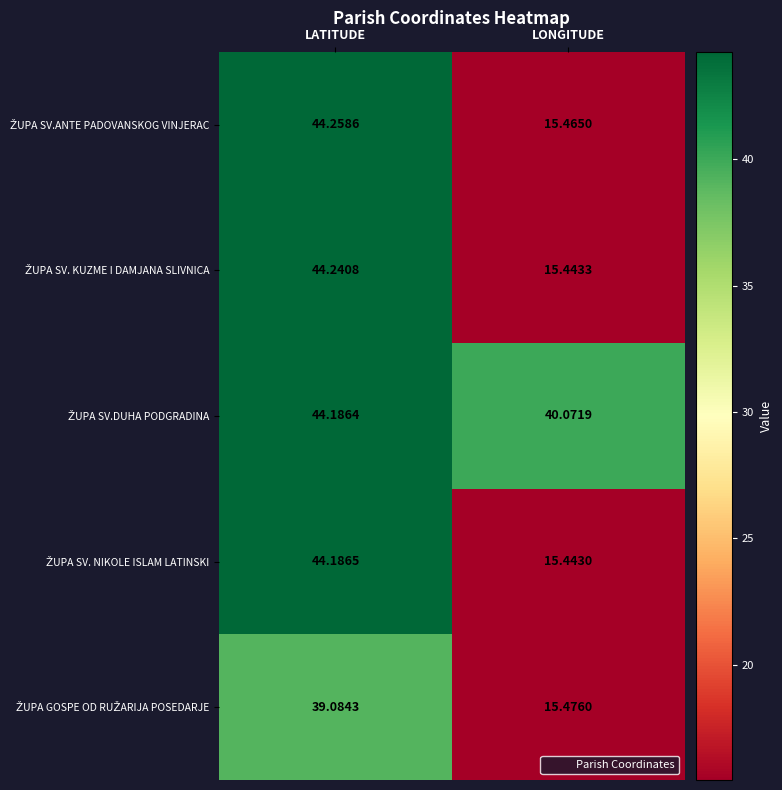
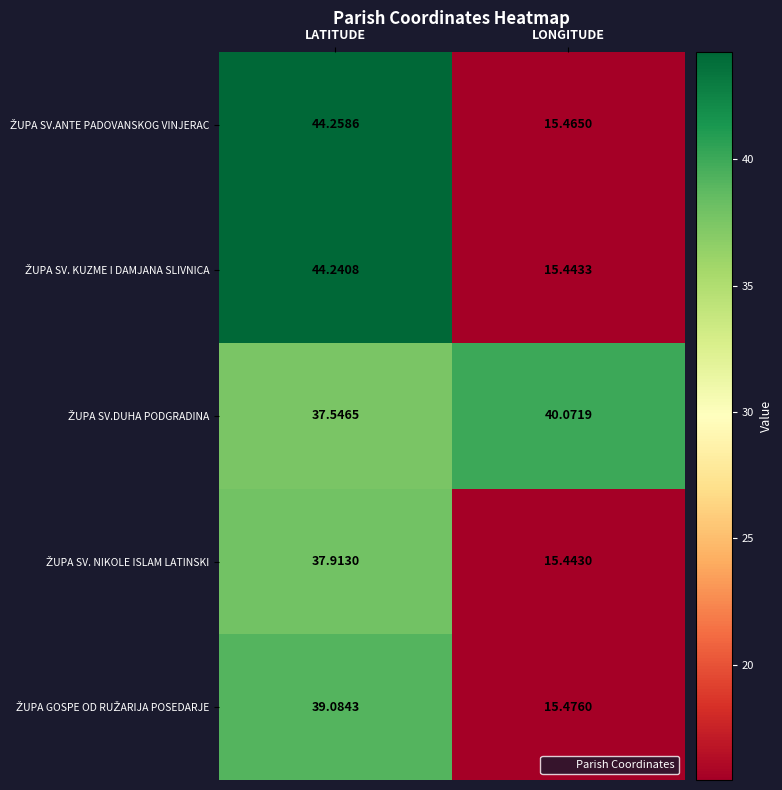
ŽUPA SV.DUHA PODGRADINA, LATITUDE: 44.1864 -> 37.5465
ŽUPA SV. NIKOLE ISLAM LATINSKI, LATITUDE: 44.1865 -> 37.9130
